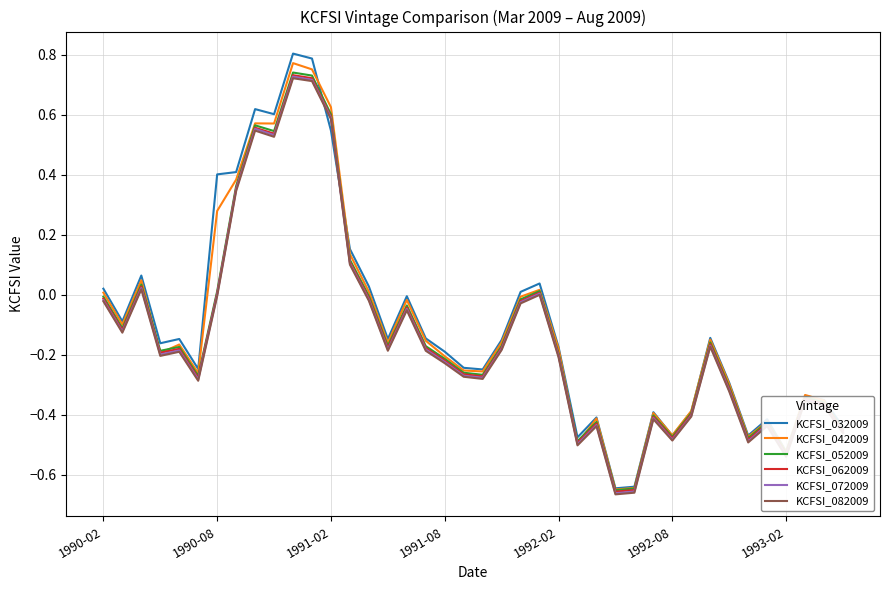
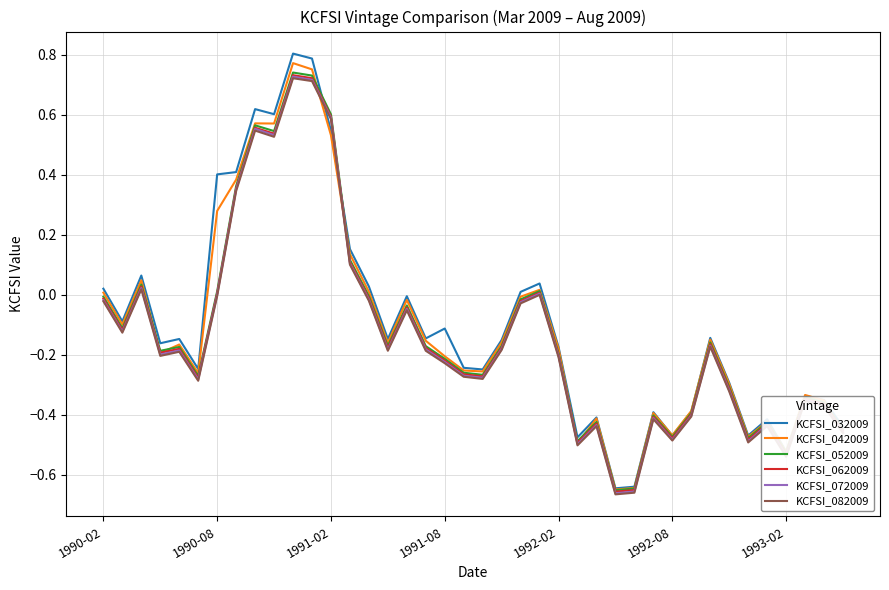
KCFSI_042009, 1991-02: 0.62 -> 0.53
KCFSI_032009, 1991-08: -0.19 -> -0.11
